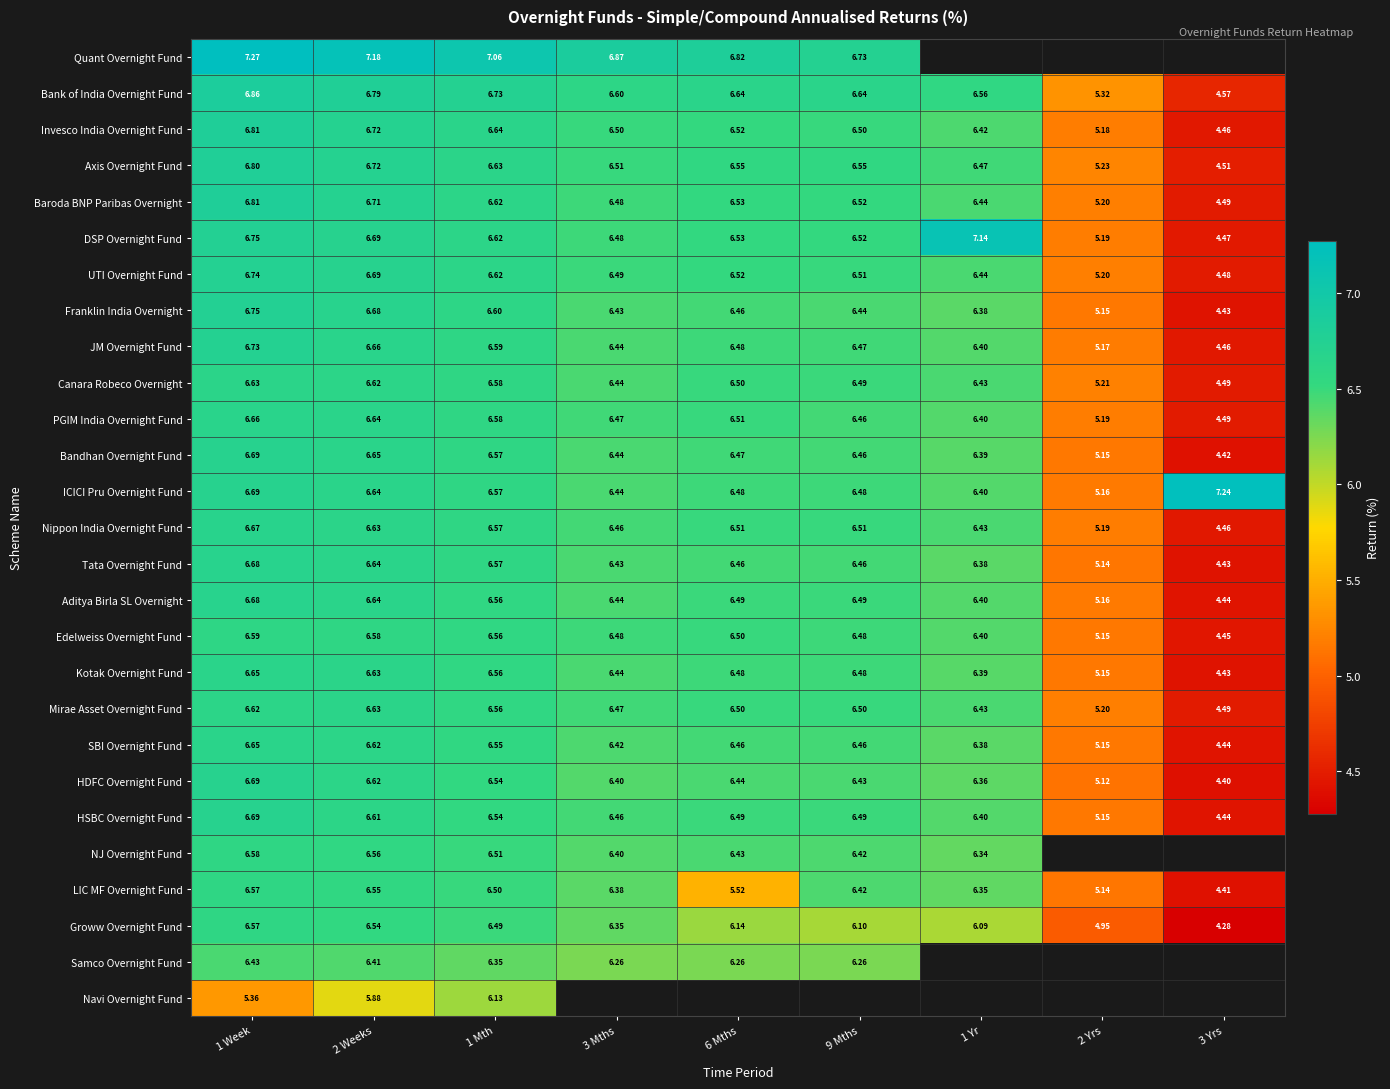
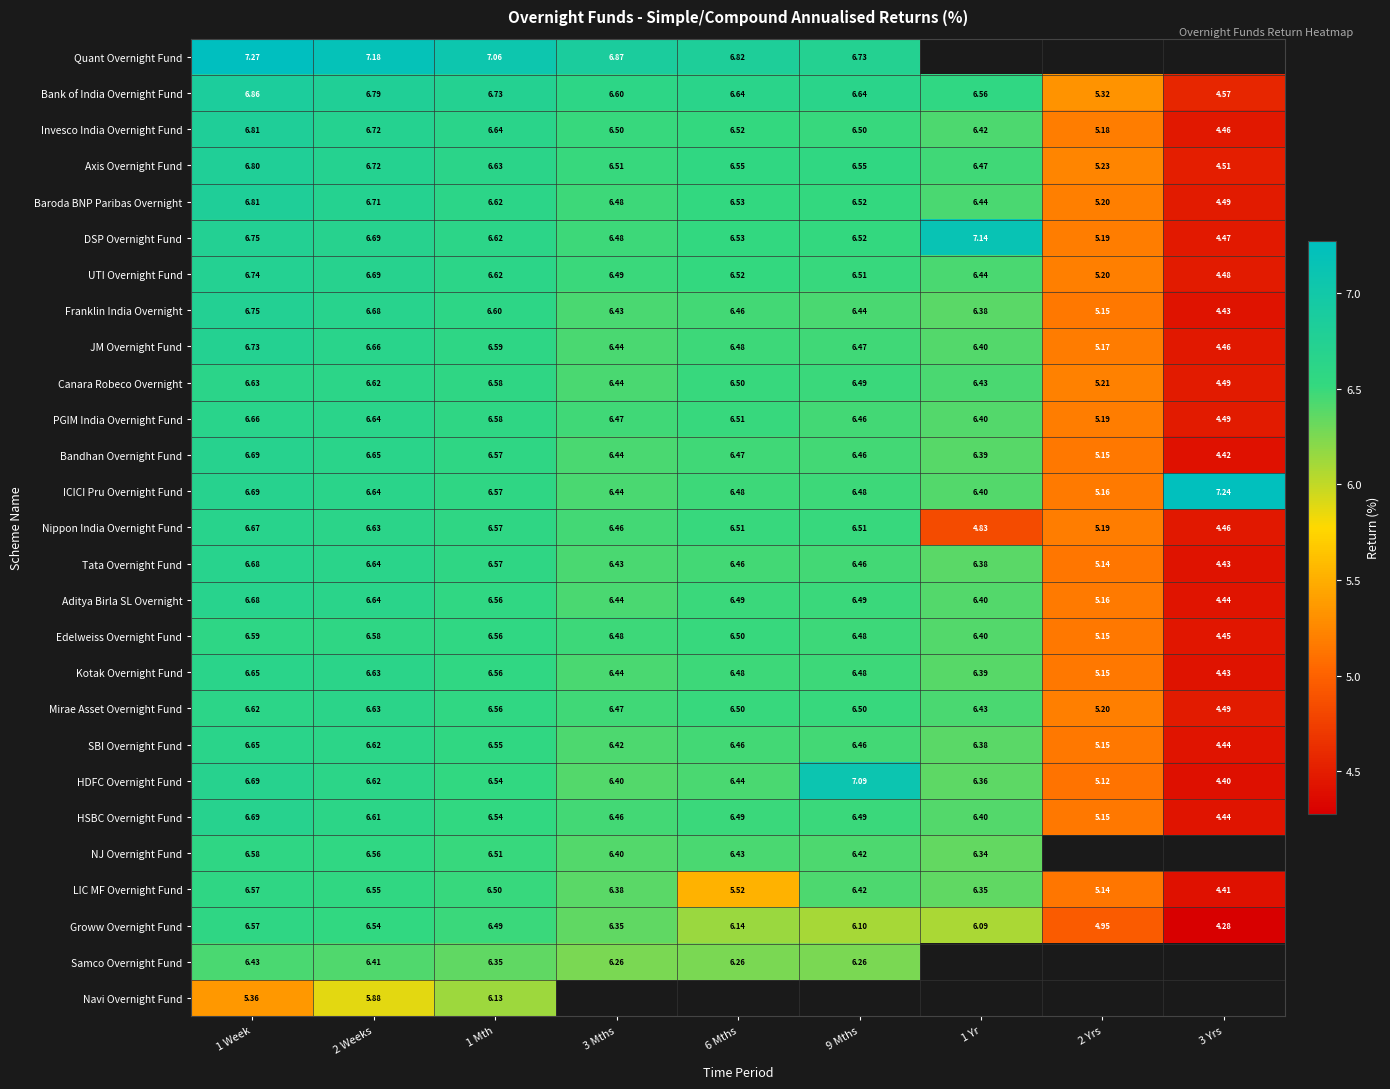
Nippon India Overnight Fund, 1 Yr: 6.43 -> 4.83
HDFC Overnight Fund, 9 Mths: 6.43 -> 7.09
